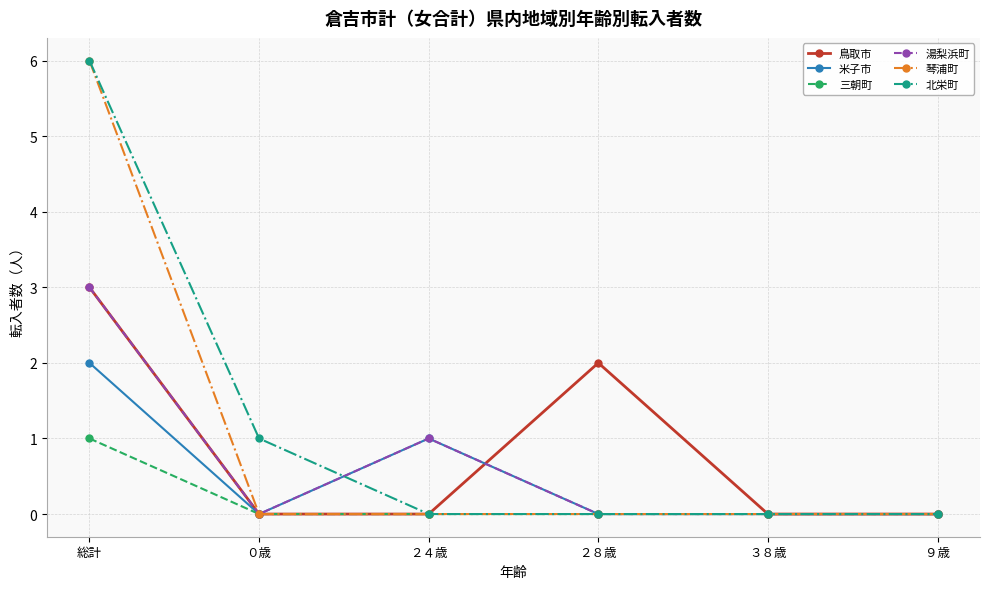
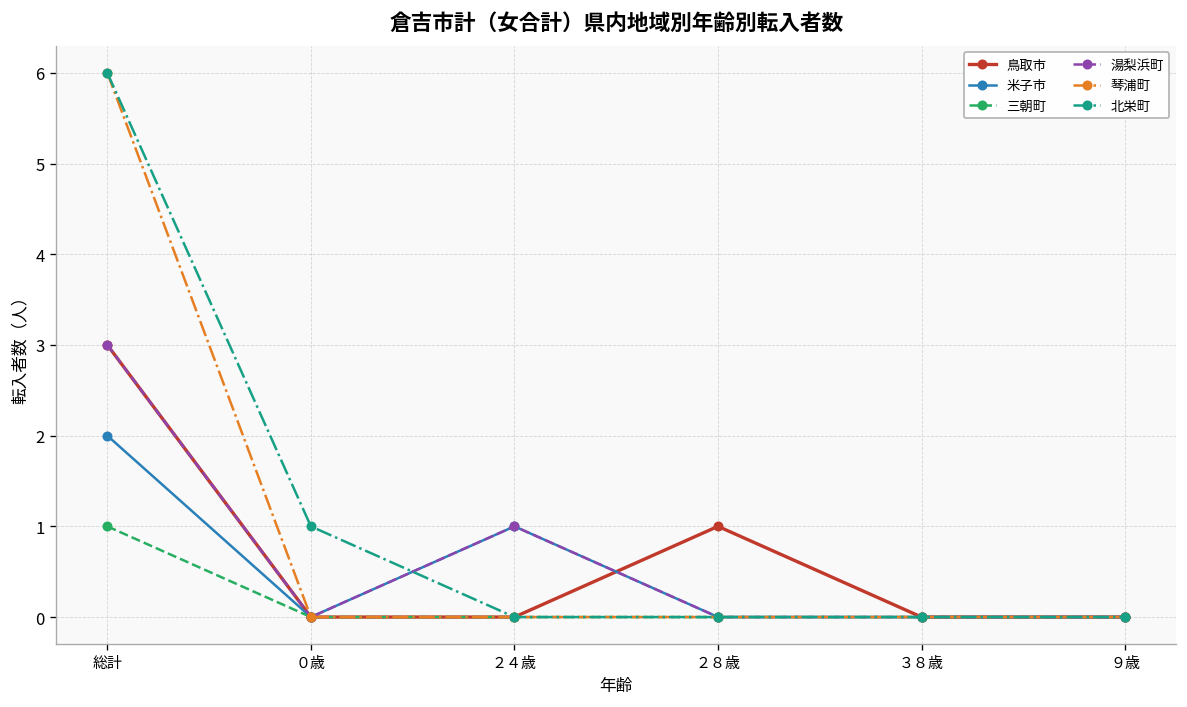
鳥取市, ２８歳: 2 -> 1
